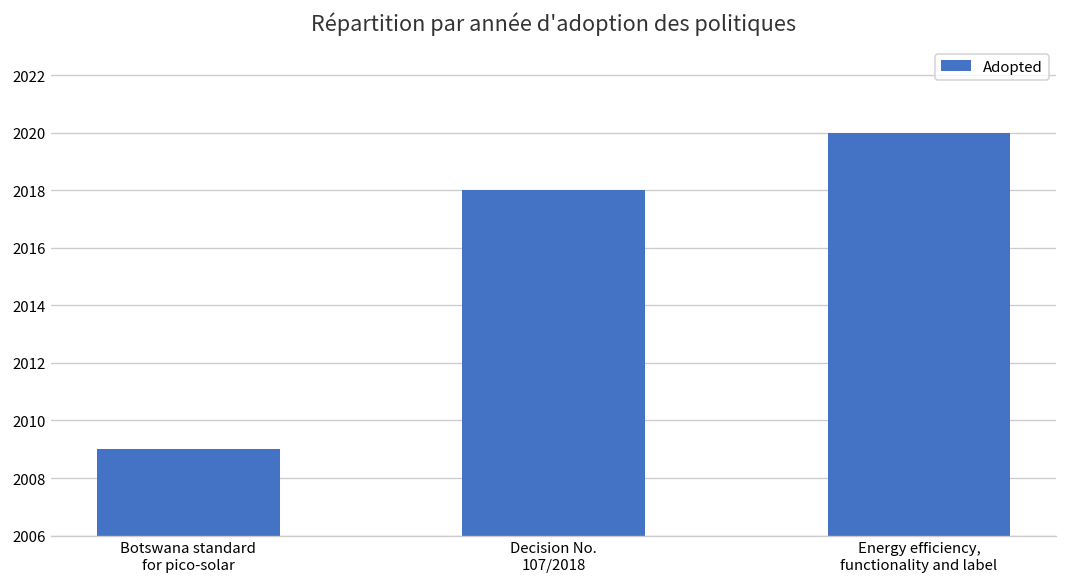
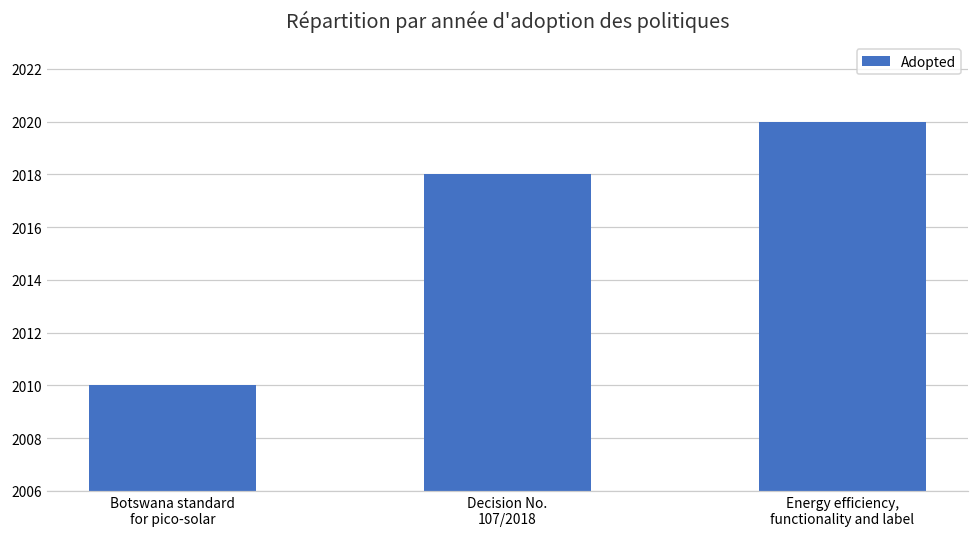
Botswana standard for pico-solar: 2009 -> 2010
